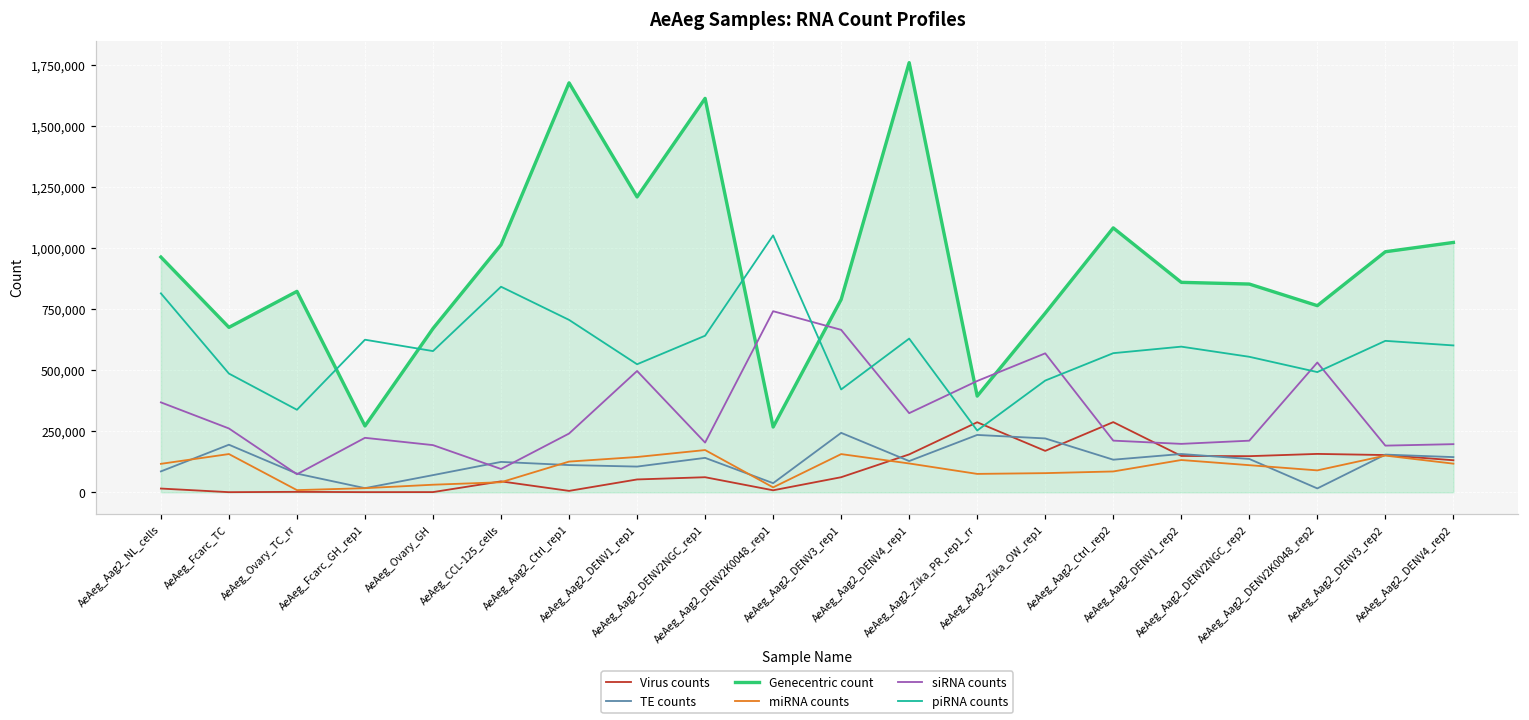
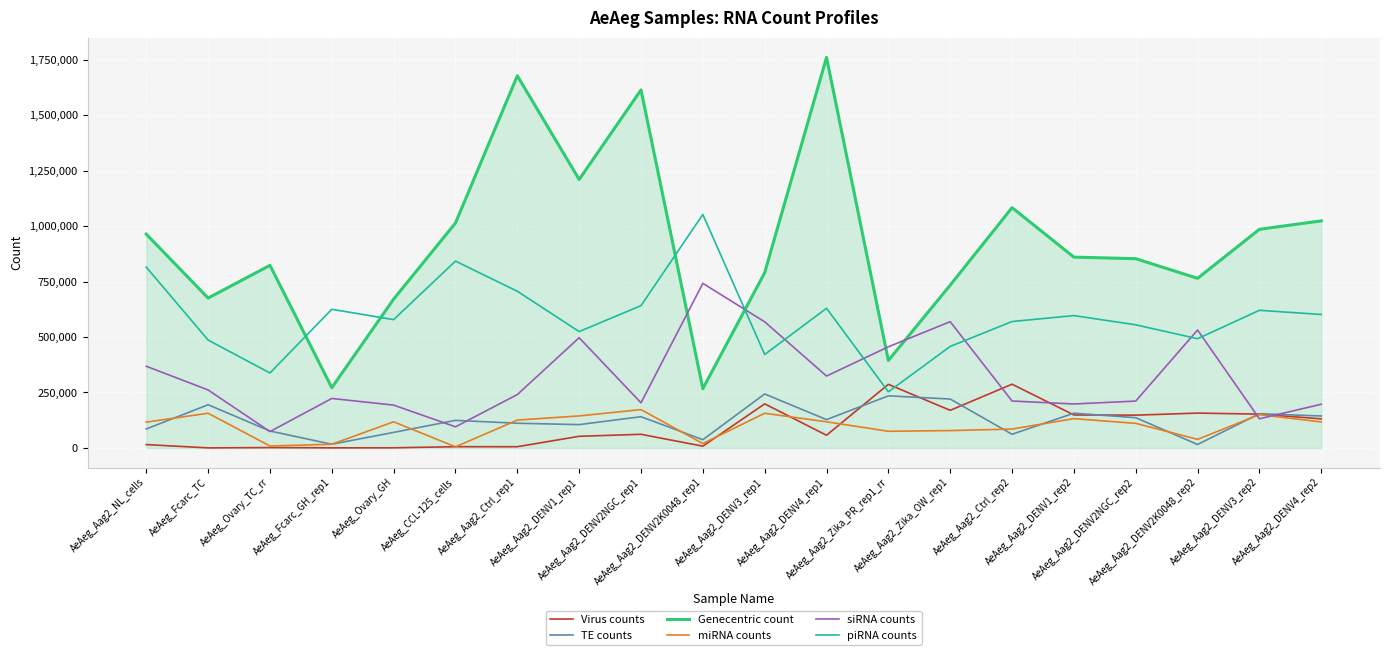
miRNA counts, AeAeg_Ovary_GH: 30,000 -> 120,000
Virus counts, AeAeg_CCL-125_cells: 40,000 -> 10,000
miRNA counts, AeAeg_CCL-125_cells: 40,000 -> 10,000
Virus counts, AeAeg_Aag2_DENV3_rep1: 60,000 -> 200,000
siRNA counts, AeAeg_Aag2_DENV3_rep1: 670,000 -> 570,000
Virus counts, AeAeg_Aag2_DENV4_rep1: 160,000 -> 60,000
TE counts, AeAeg_Aag2_Ctrl_rep2: 130,000 -> 60,000
miRNA counts, AeAeg_Aag2_DENV2K0048_rep2: 90,000 -> 40,000
siRNA counts, AeAeg_Aag2_DENV3_rep2: 190,000 -> 130,000
